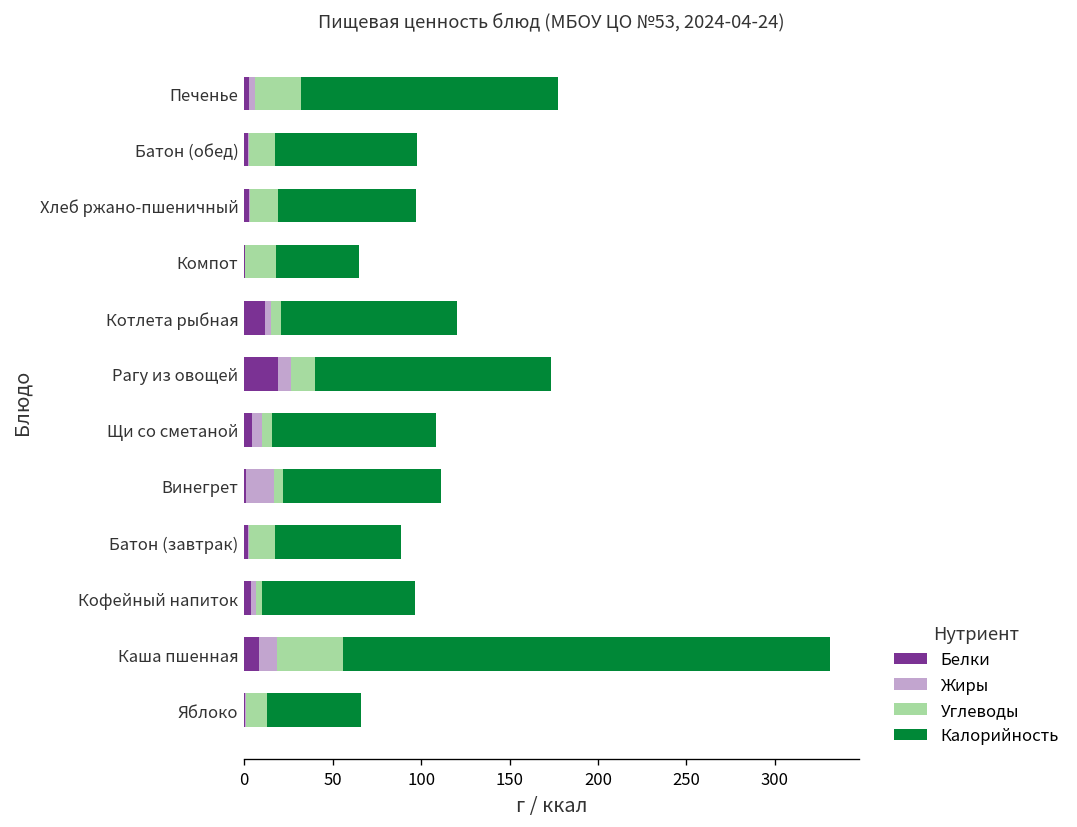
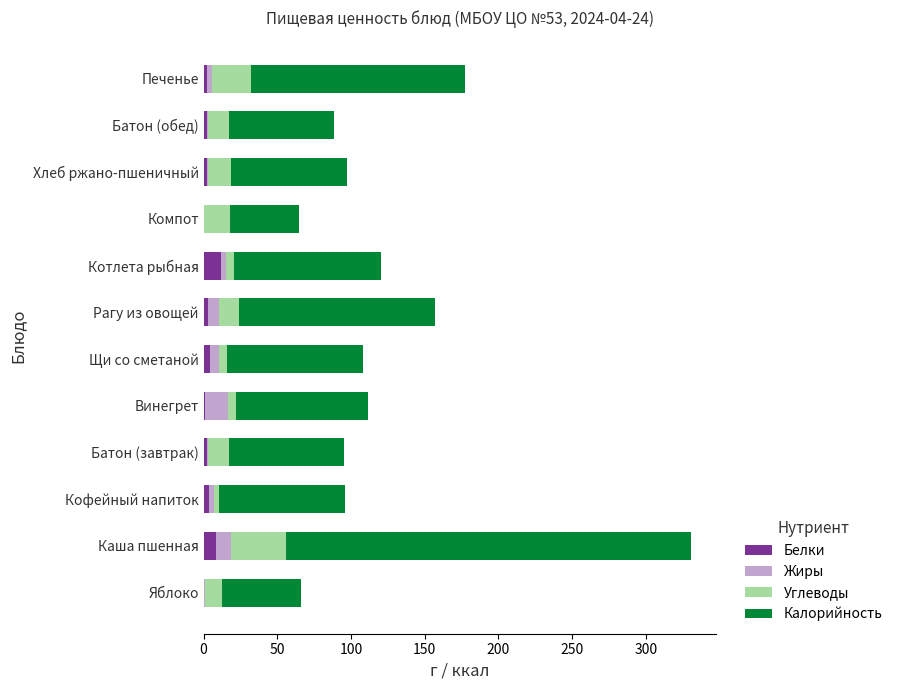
Калорийность, Батон (обед): 80 -> 71
Белки, Рагу из овощей: 19 -> 3
Калорийность, Батон (завтрак): 71 -> 78
